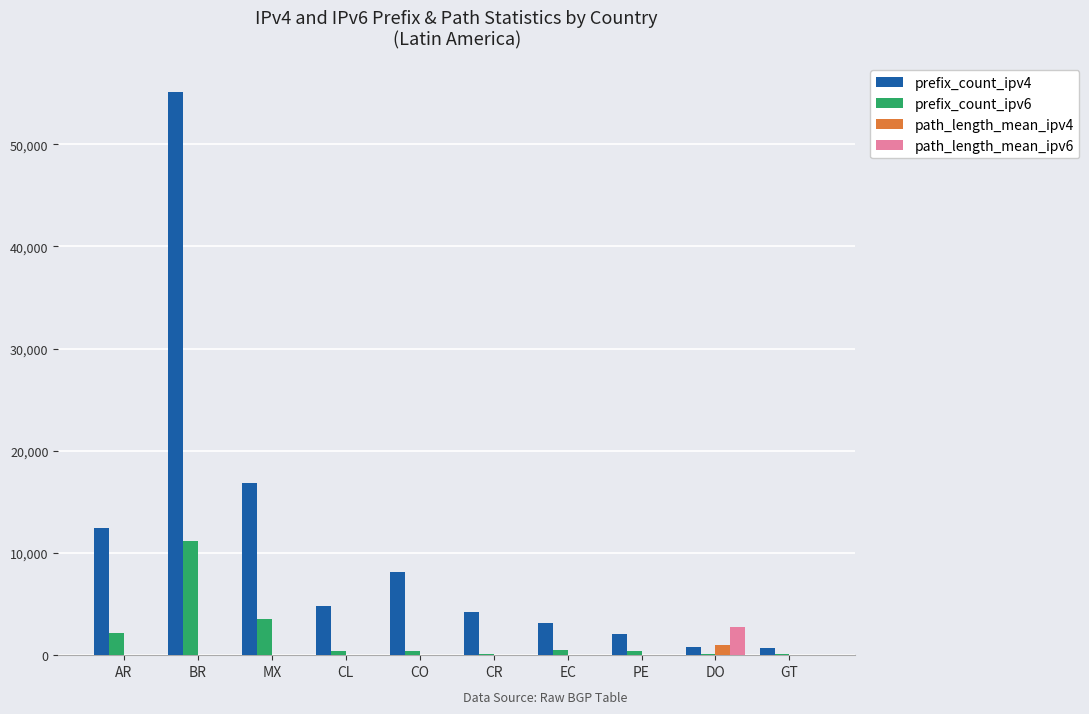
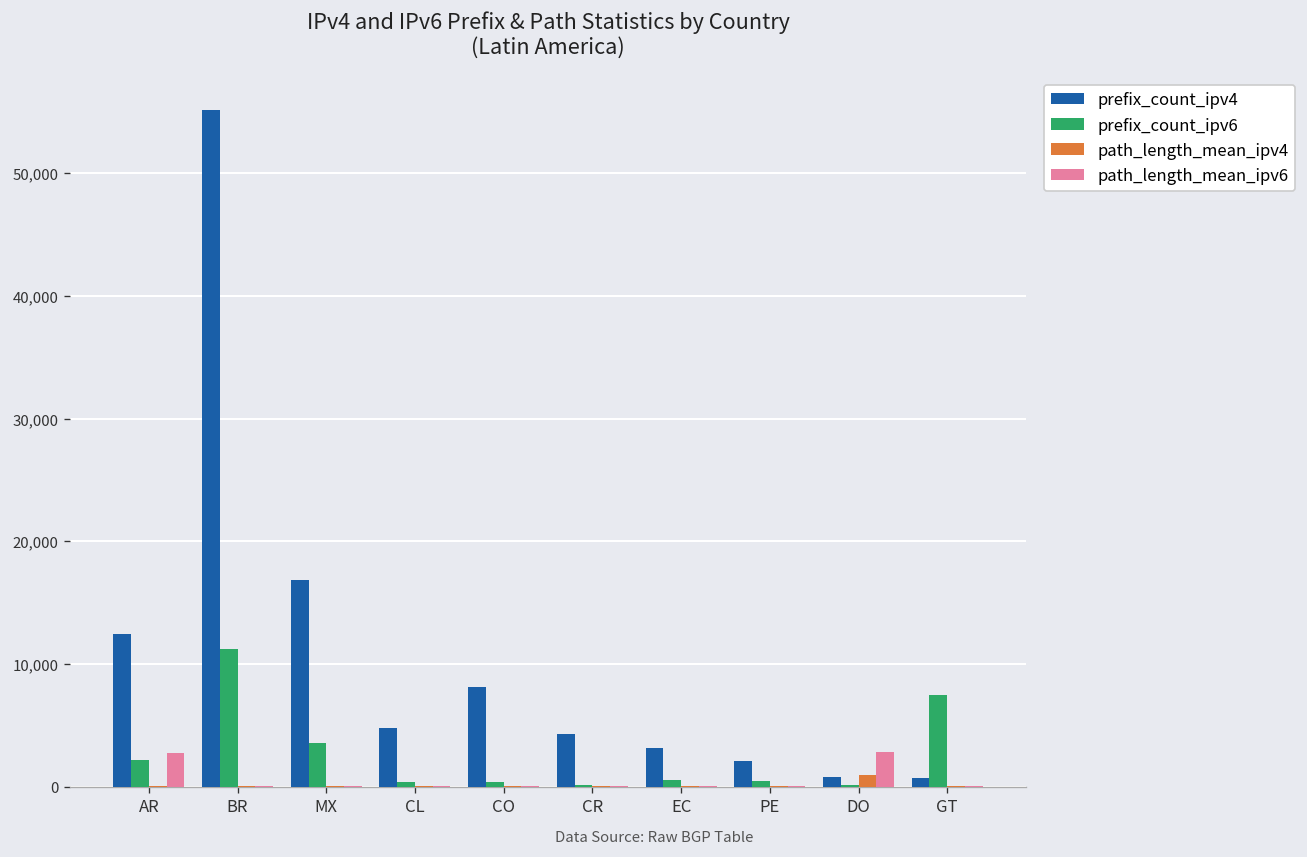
path_length_mean_ipv6, AR: 0 -> 2,700
prefix_count_ipv6, GT: 100 -> 7,500
